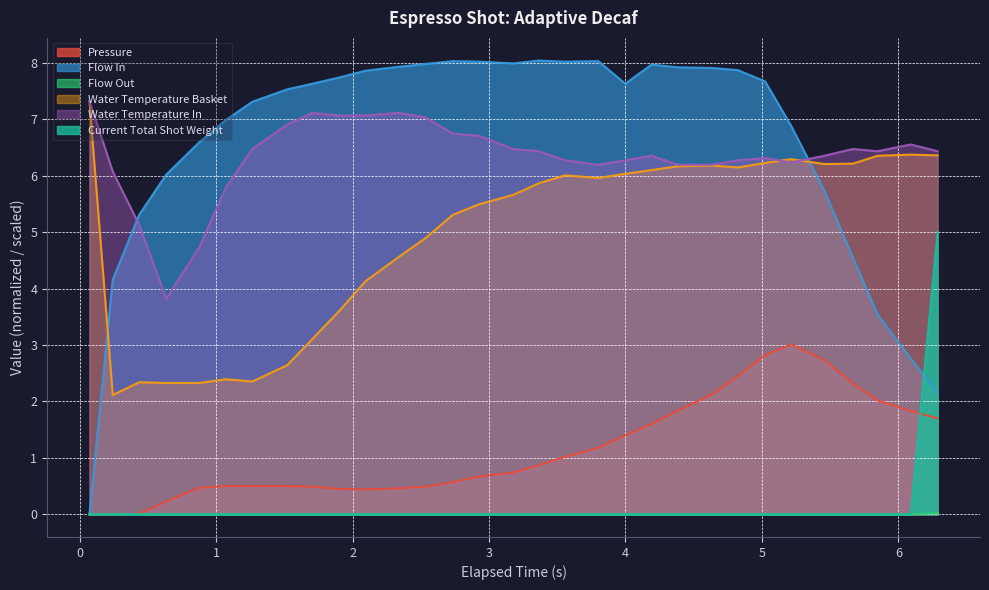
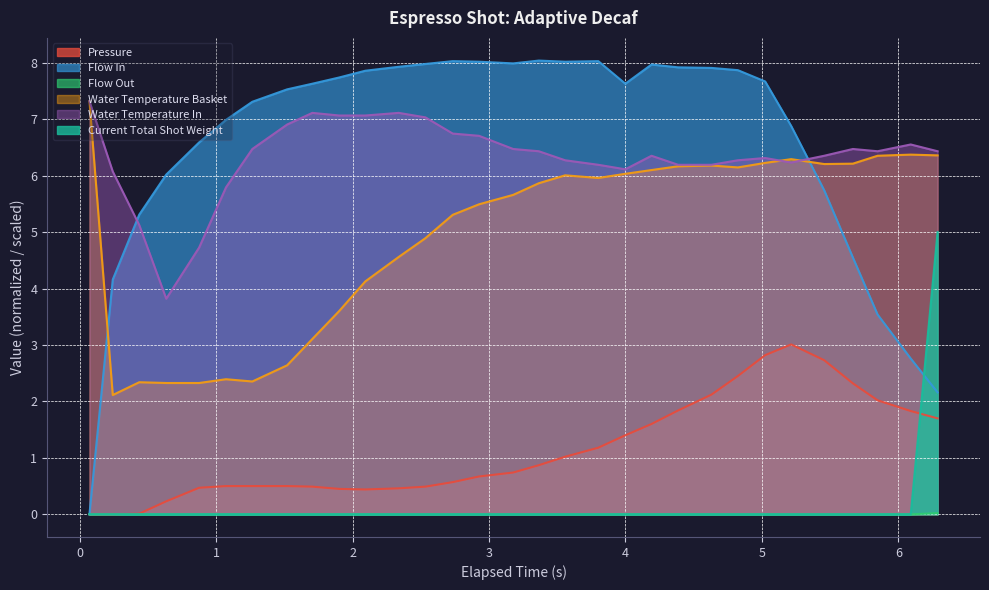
Water Temperature In, 4: 6.3 -> 6.1
